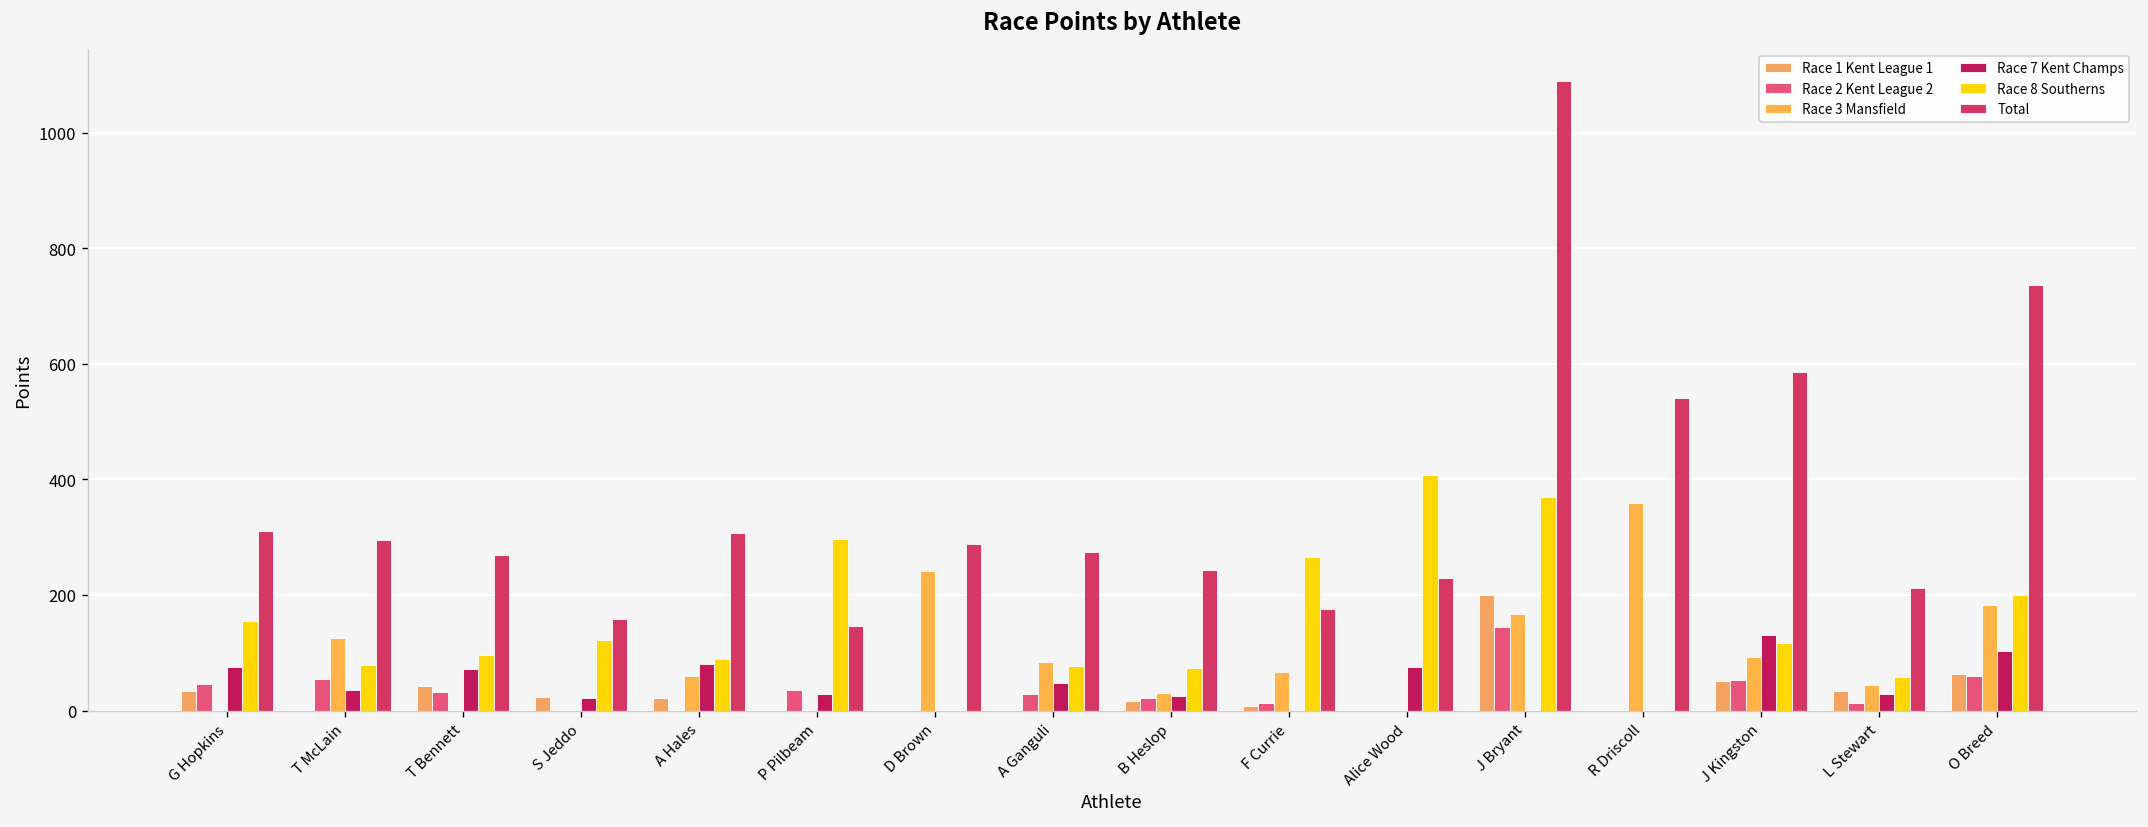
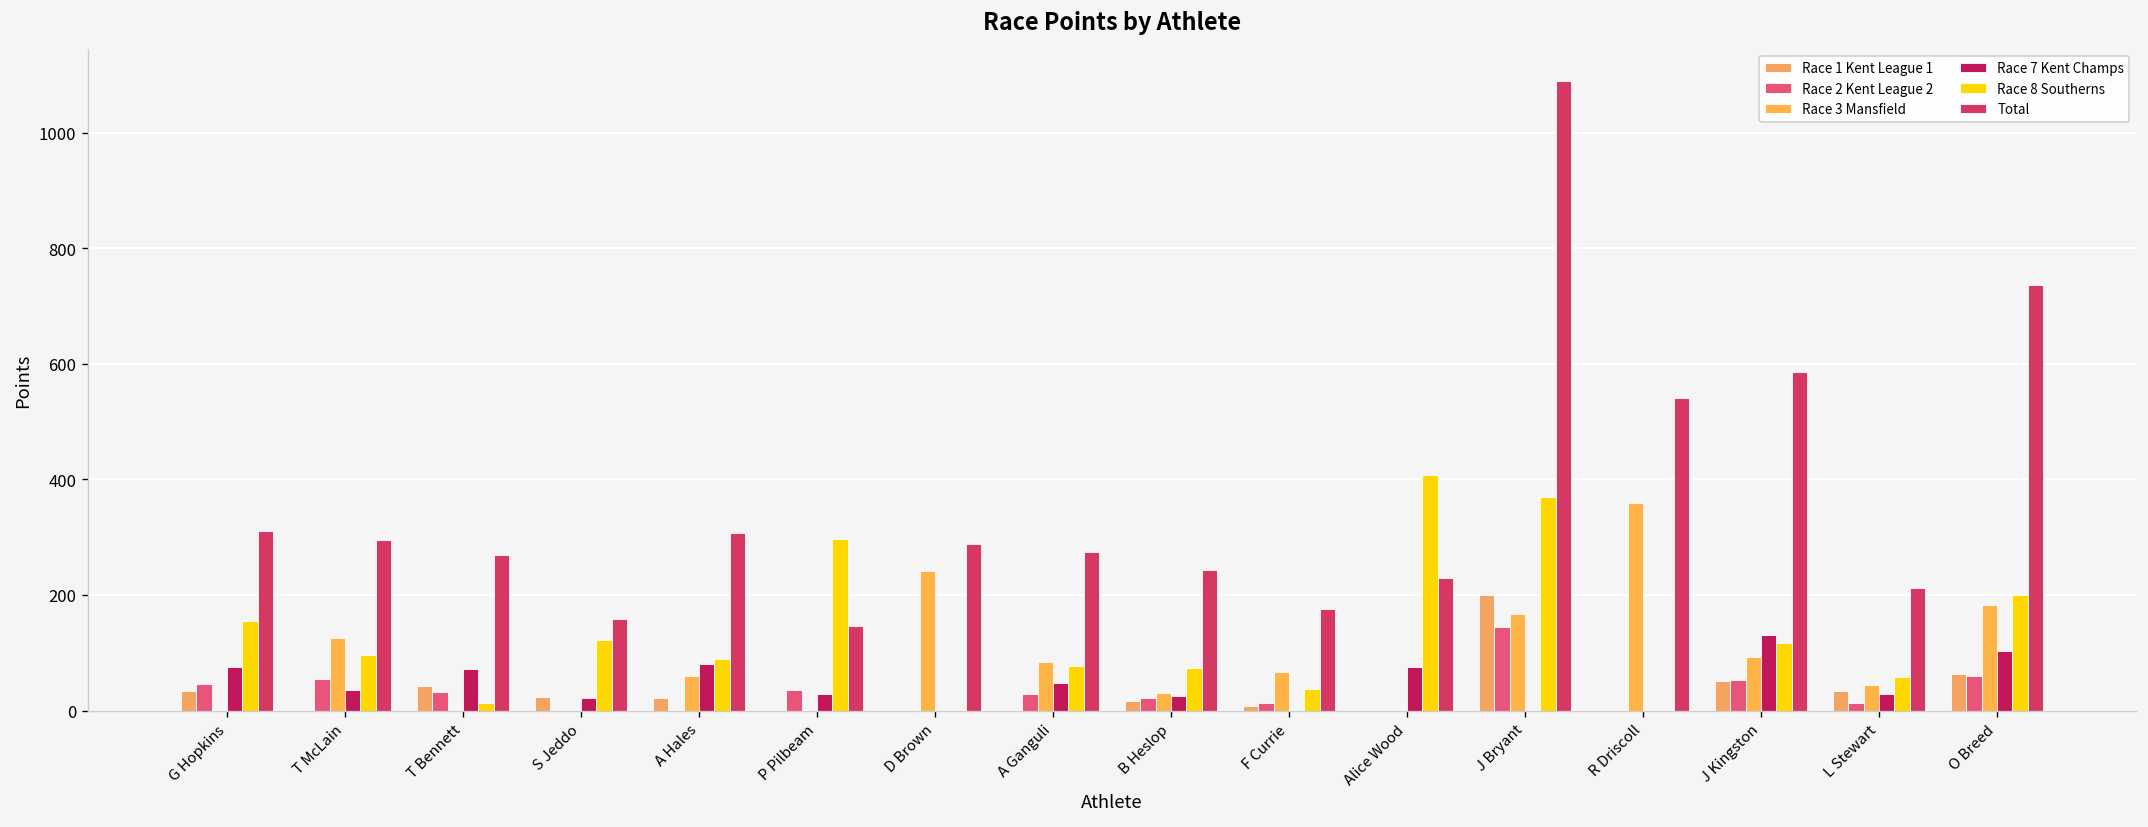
Race 8 Southerns, T McLain: 80 -> 100
Race 8 Southerns, T Bennett: 100 -> 10
Race 8 Southerns, F Currie: 270 -> 40
